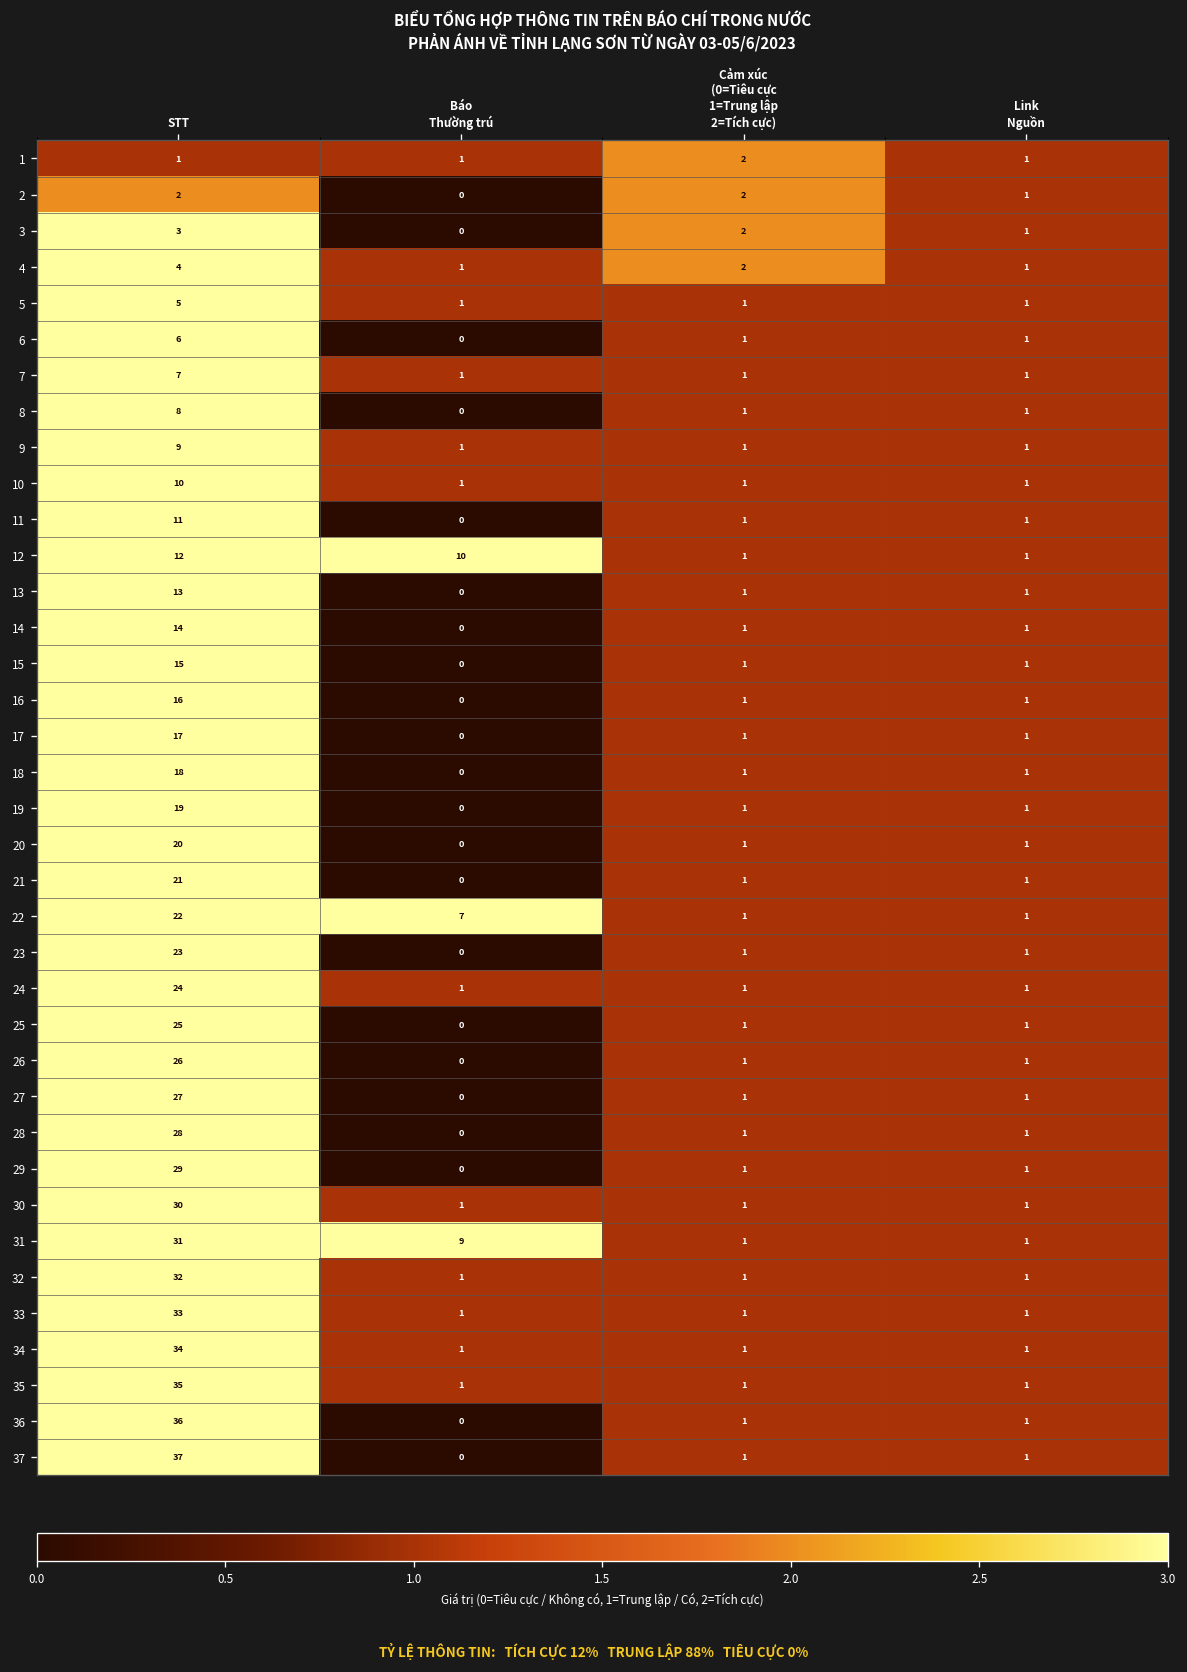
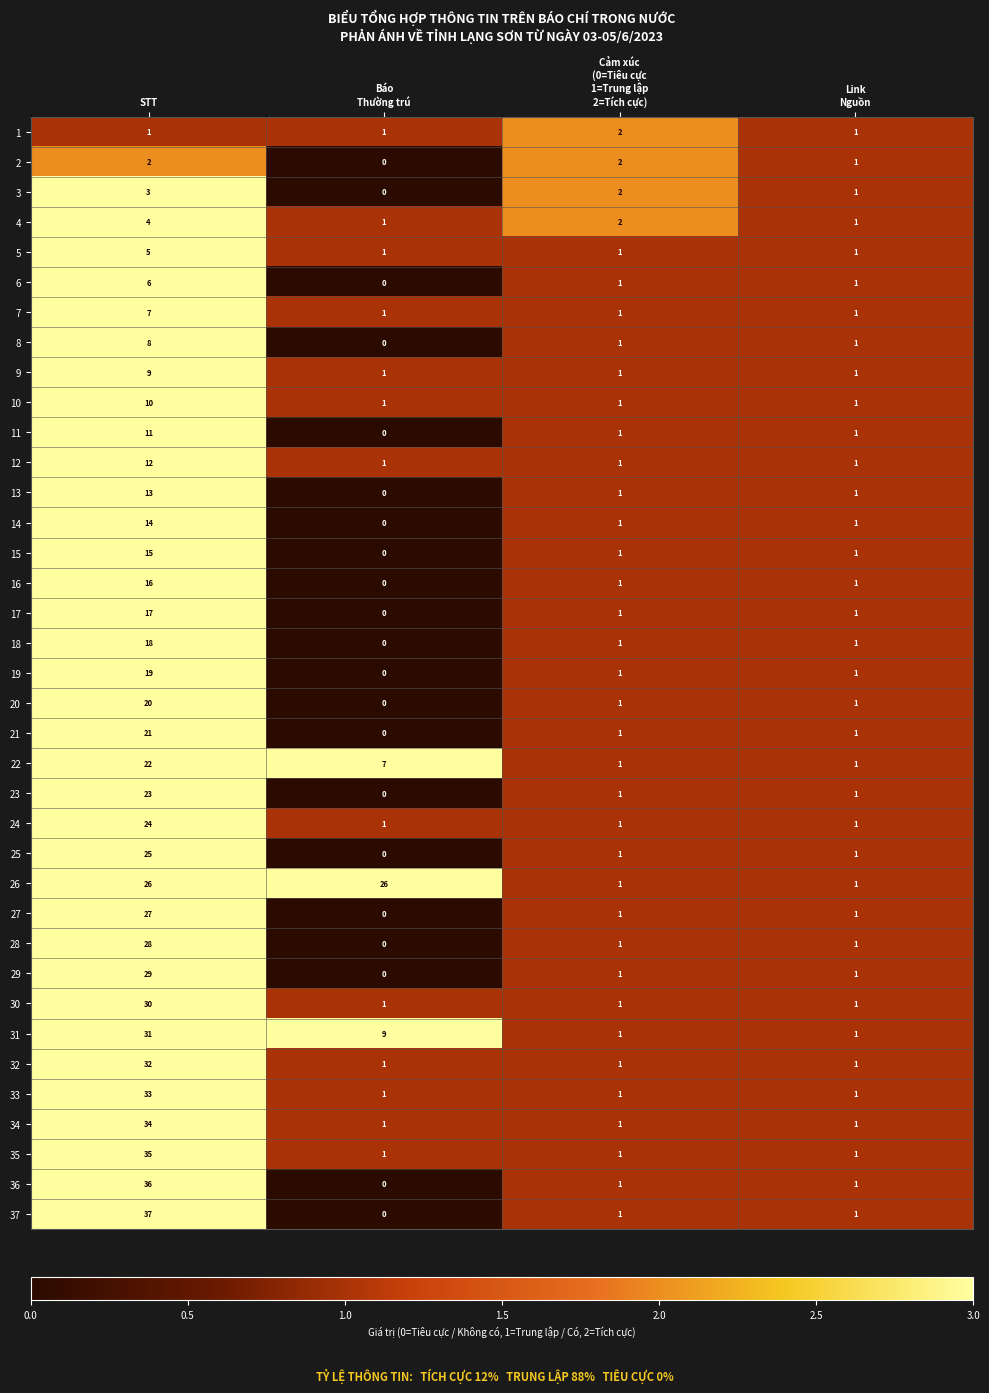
12, Báo Thường trú: 10 -> 1
26, Báo Thường trú: 0 -> 26
